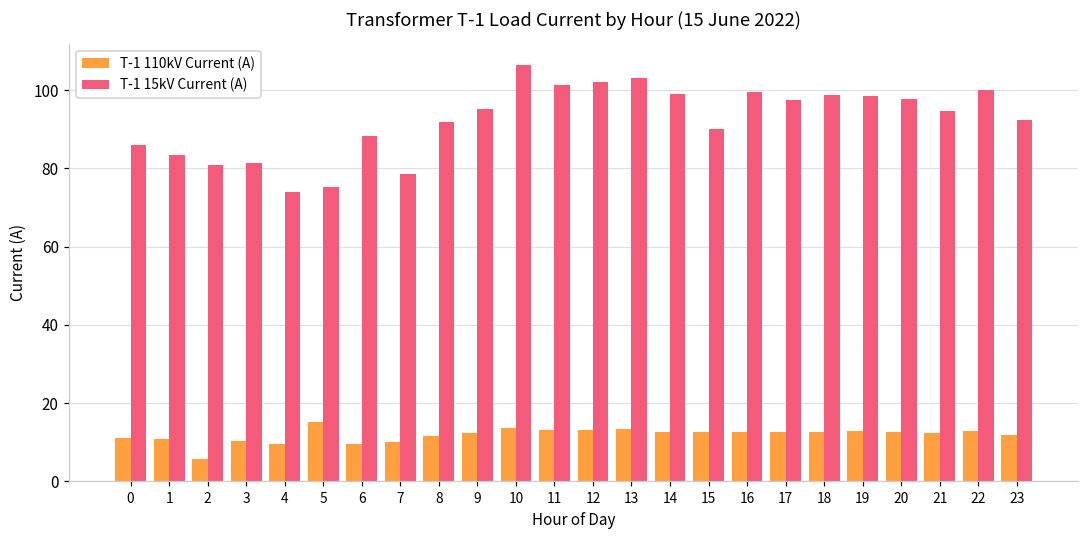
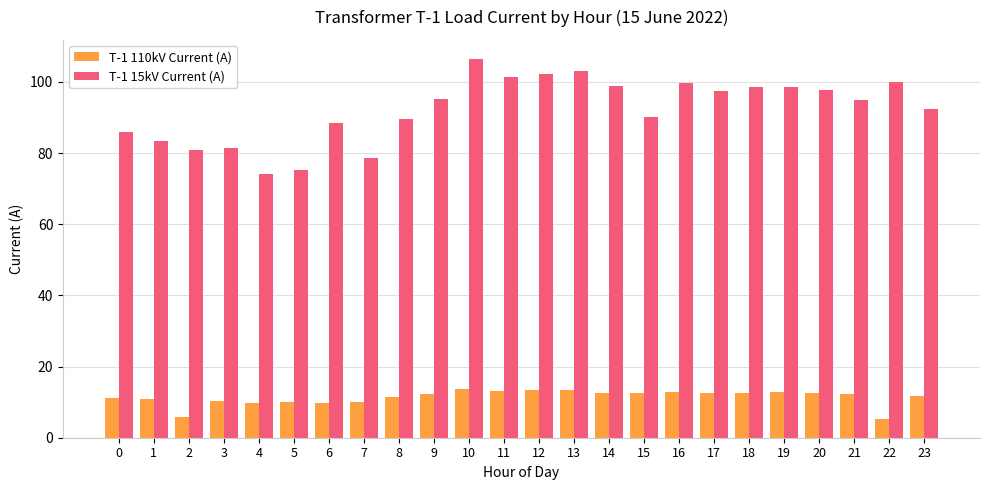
T-1 110kV Current (A), 5: 15 -> 10
T-1 15kV Current (A), 8: 92 -> 90
T-1 110kV Current (A), 22: 13 -> 5
